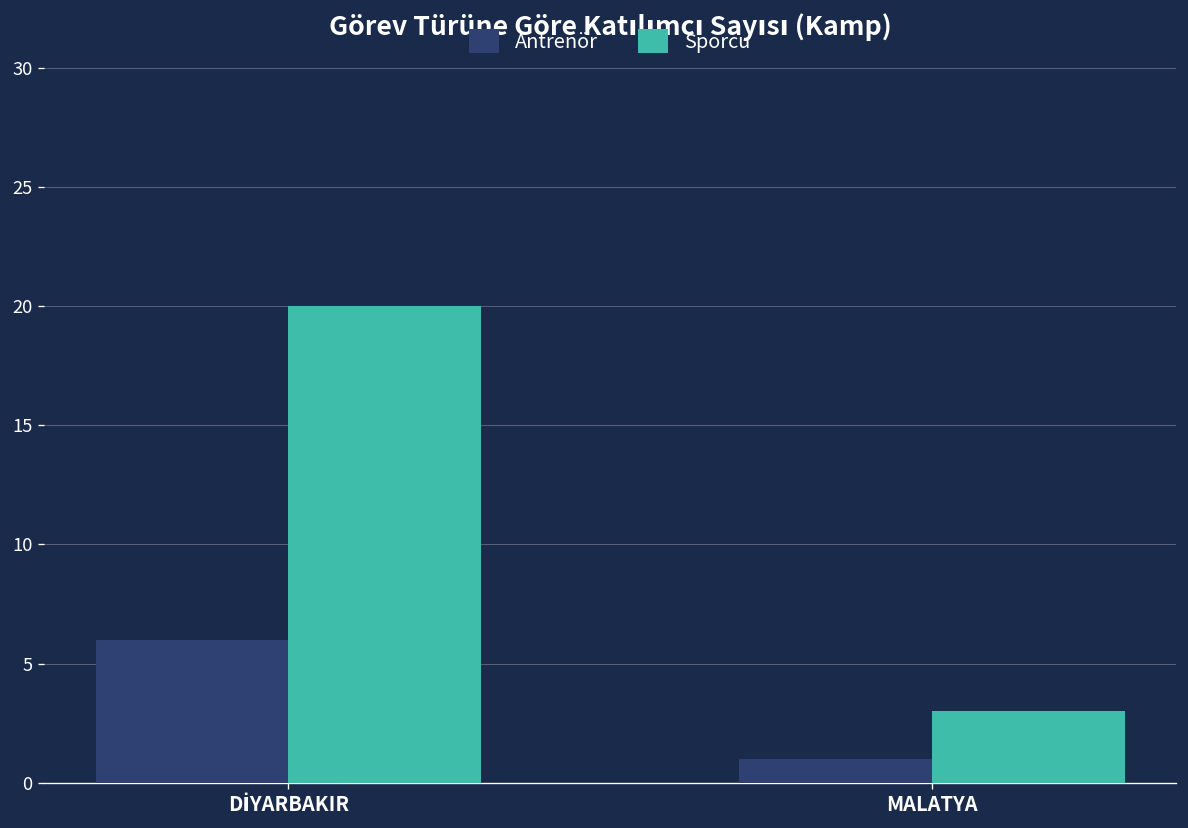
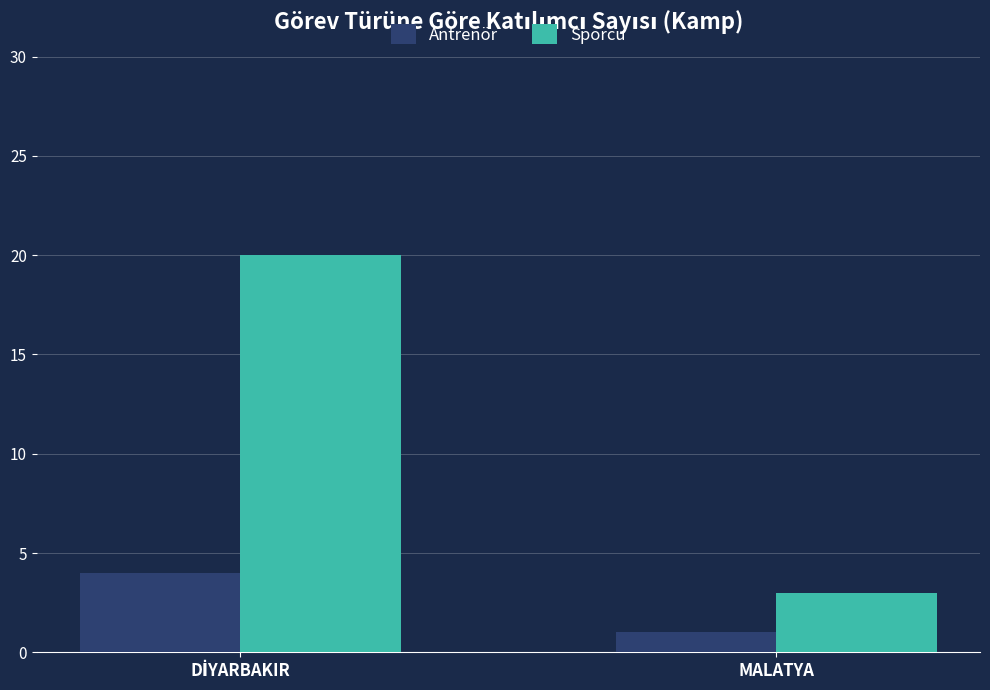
Antrenör, DİYARBAKIR: 6 -> 4
